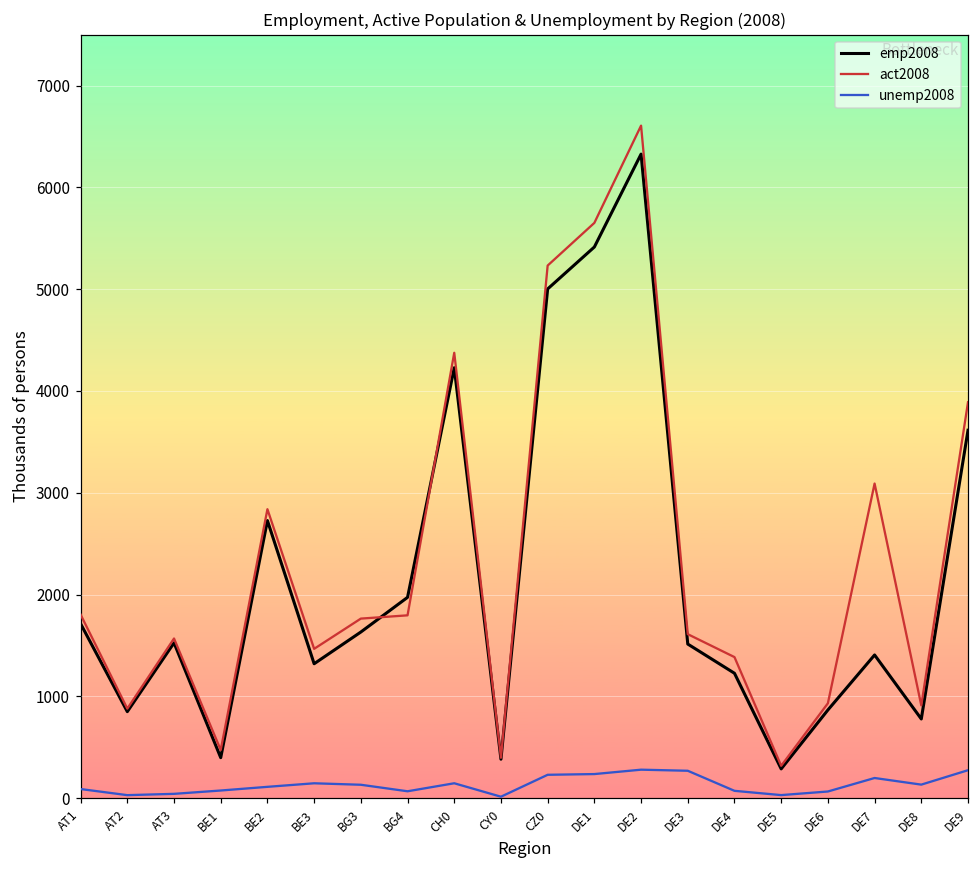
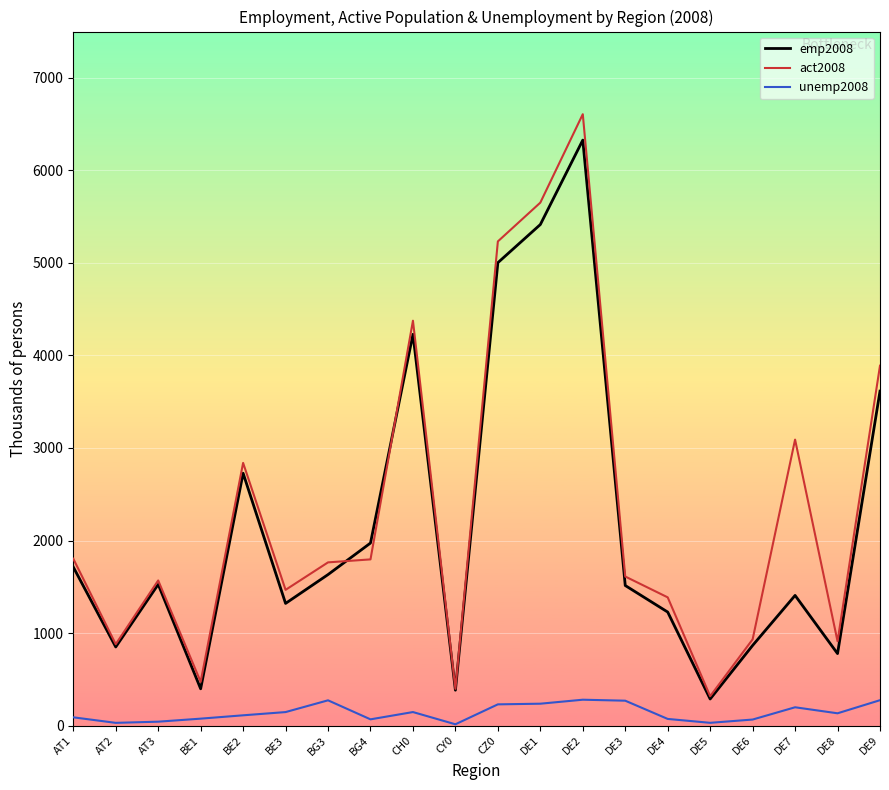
unemp2008, BG3: 100 -> 300
